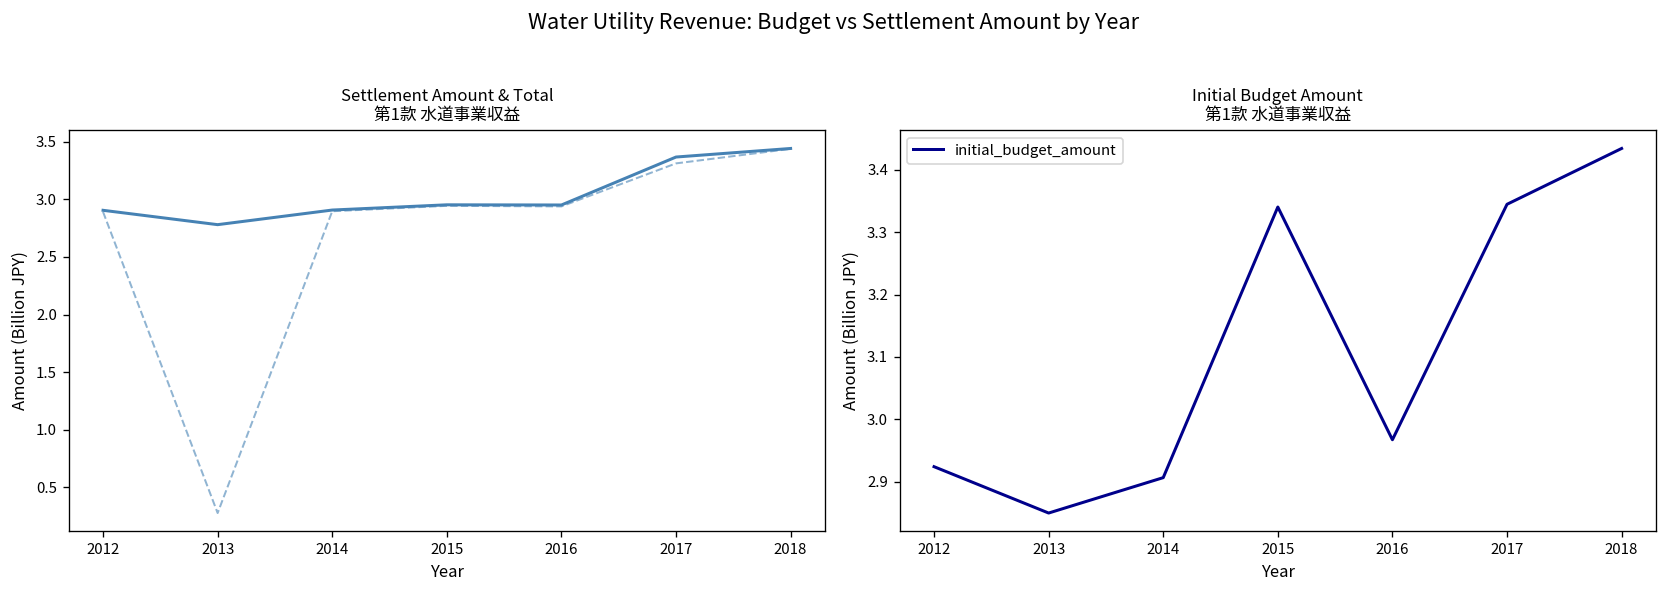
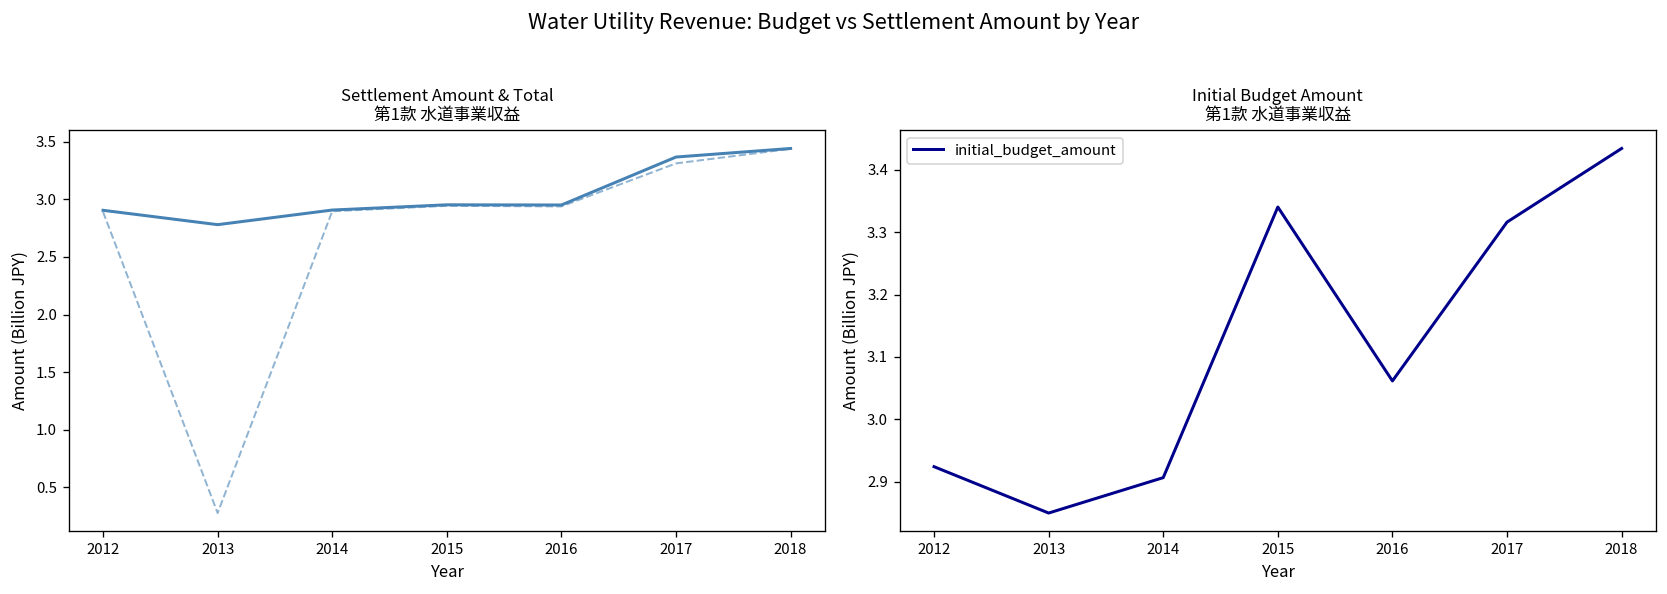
Initial Budget Amount 第1款 水道事業収益, 2016: 2.97 -> 3.06
Initial Budget Amount 第1款 水道事業収益, 2017: 3.34 -> 3.32
